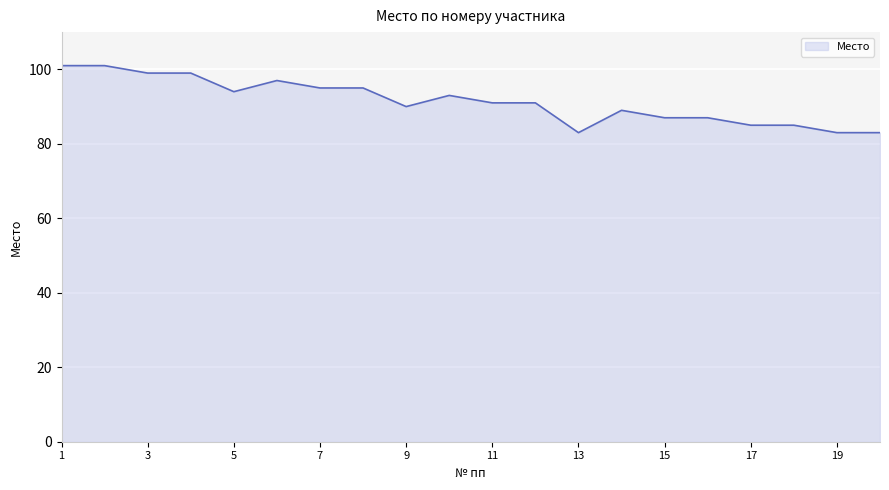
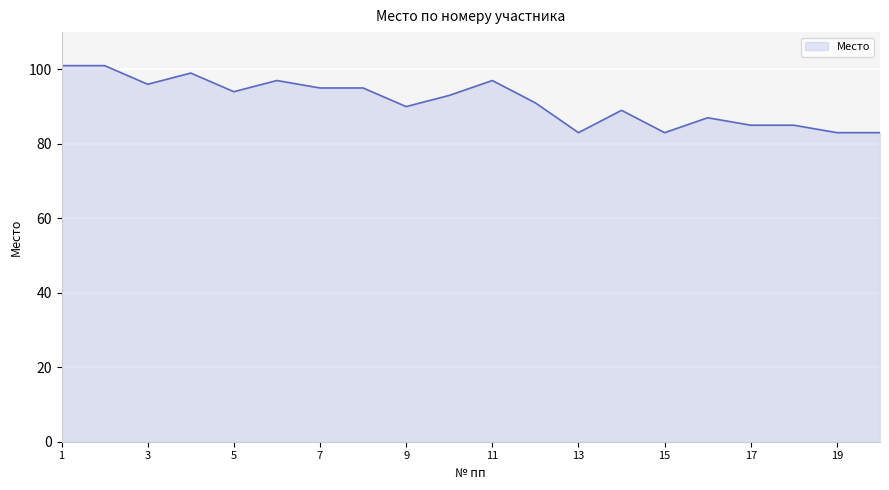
3: 99 -> 96
11: 91 -> 97
15: 87 -> 83
